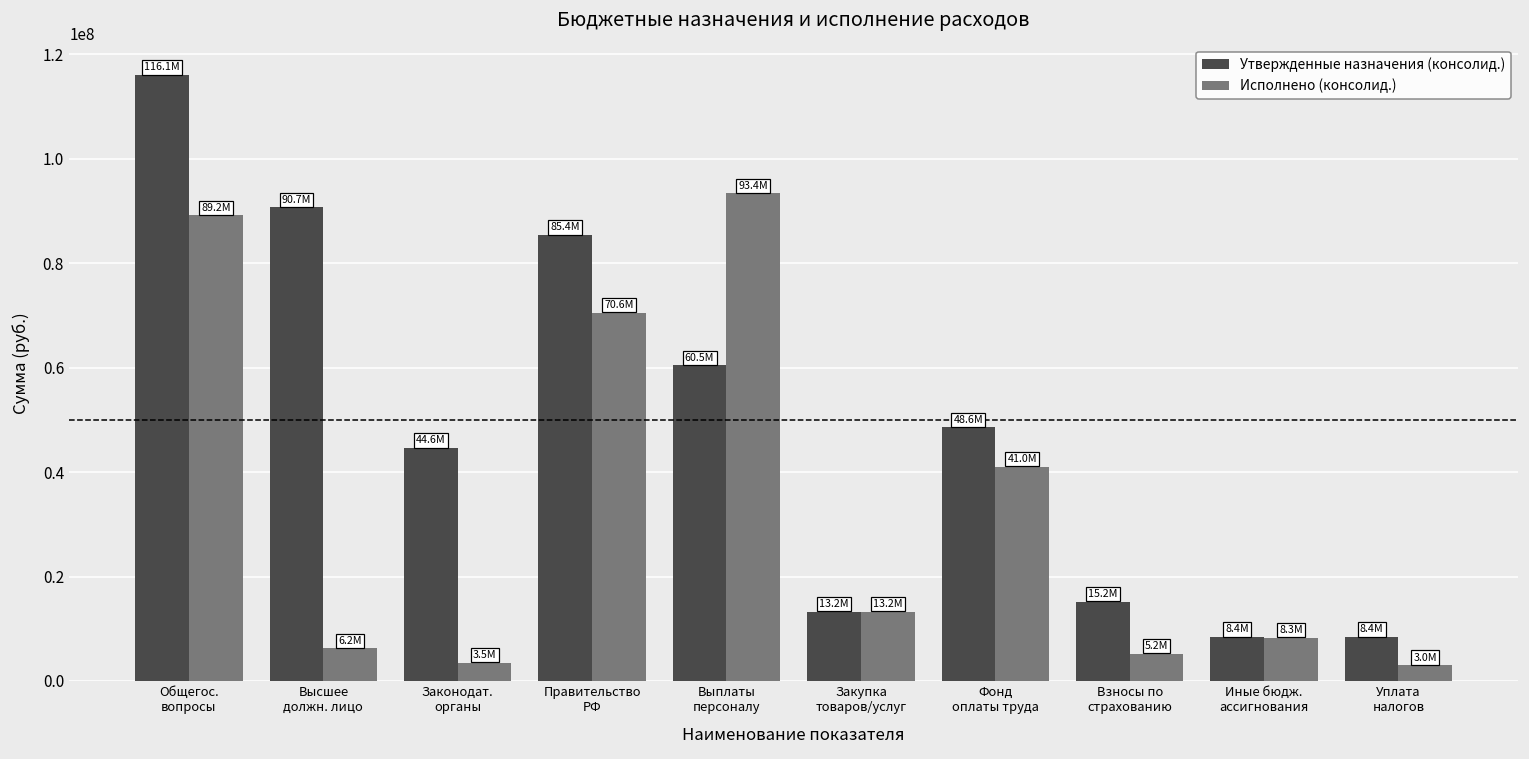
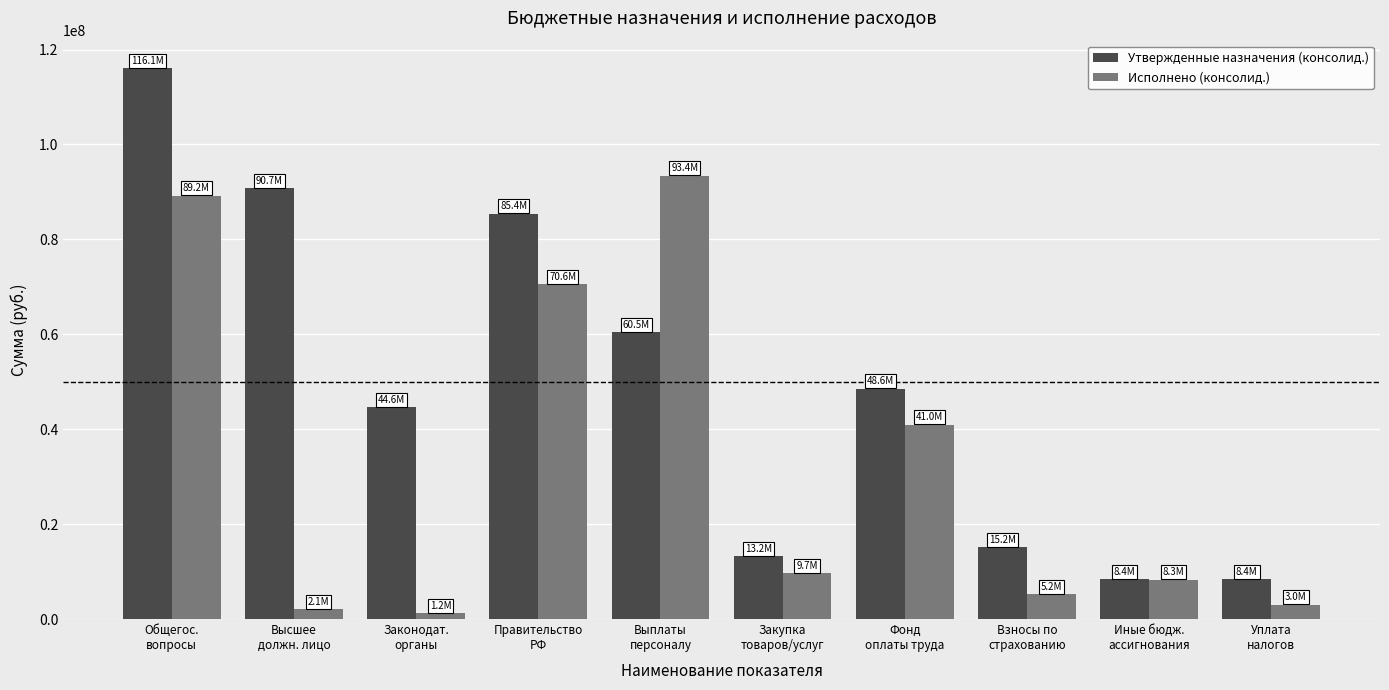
Исполнено (консолид.), Высшее должн. лицо: 6.2M -> 2.1M
Исполнено (консолид.), Законодат. органы: 3.5M -> 1.2M
Исполнено (консолид.), Закупка товаров/услуг: 13.2M -> 9.7M
